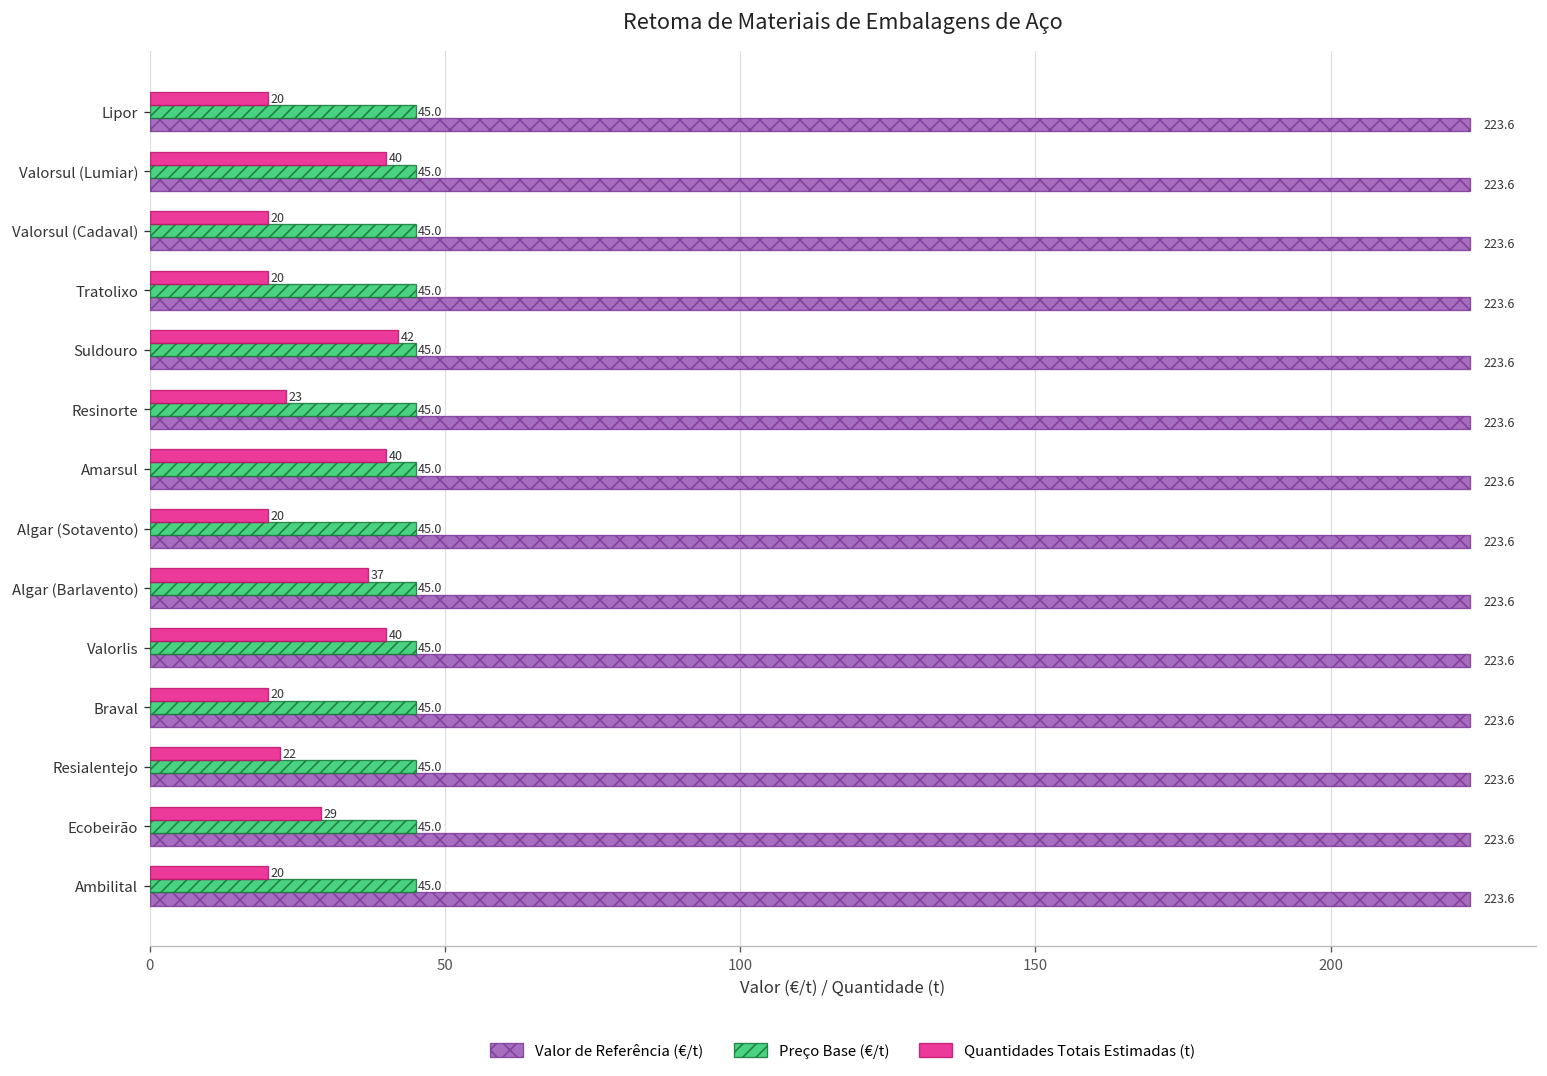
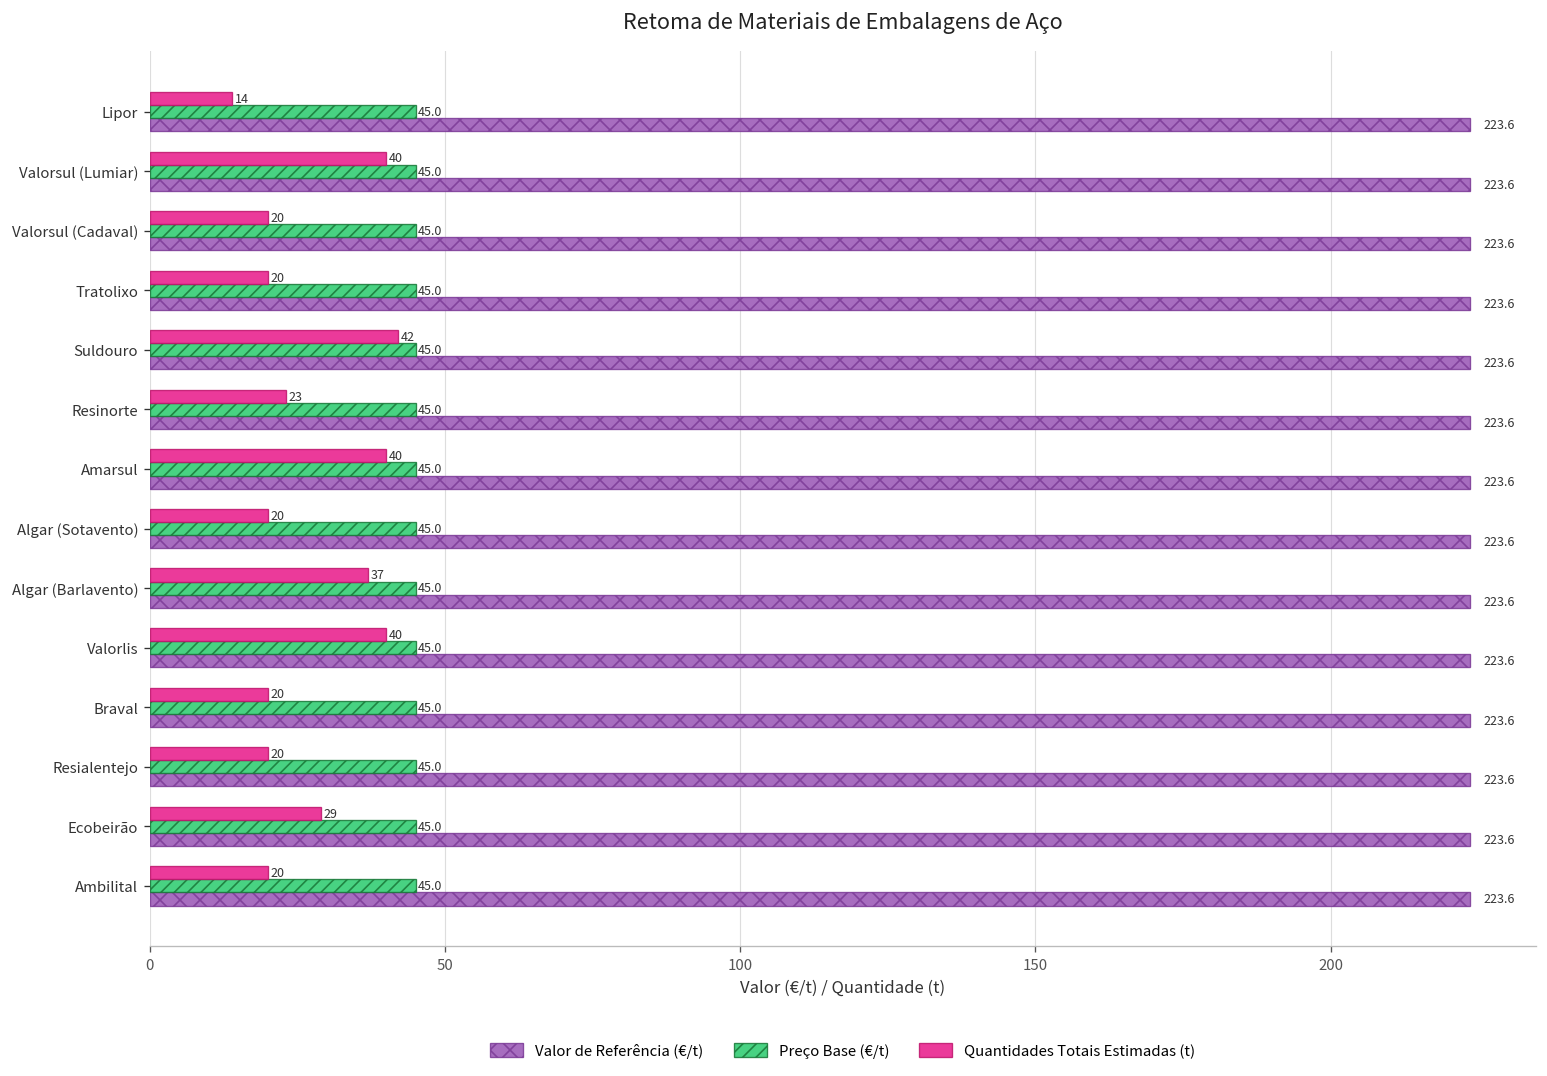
Quantidades Totais Estimadas (t), Lipor: 20 -> 14
Quantidades Totais Estimadas (t), Resialentejo: 22 -> 20
